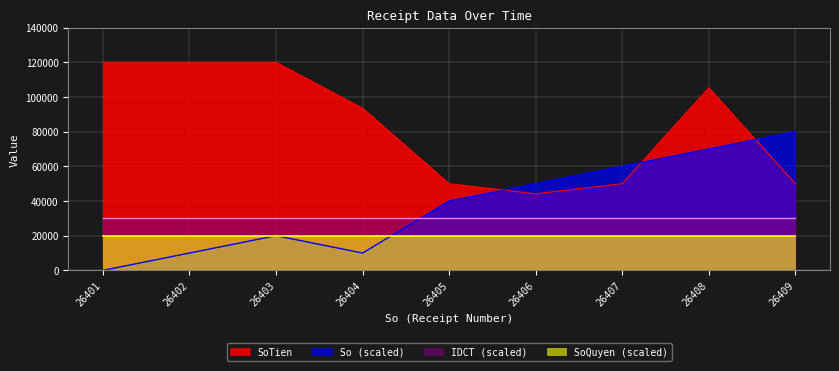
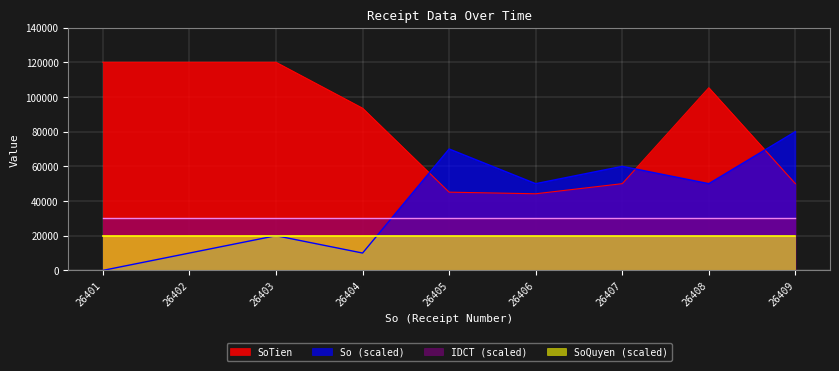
SoTien, 26405: 50000 -> 45000
So (scaled), 26405: 40000 -> 70000
So (scaled), 26408: 70000 -> 50000
